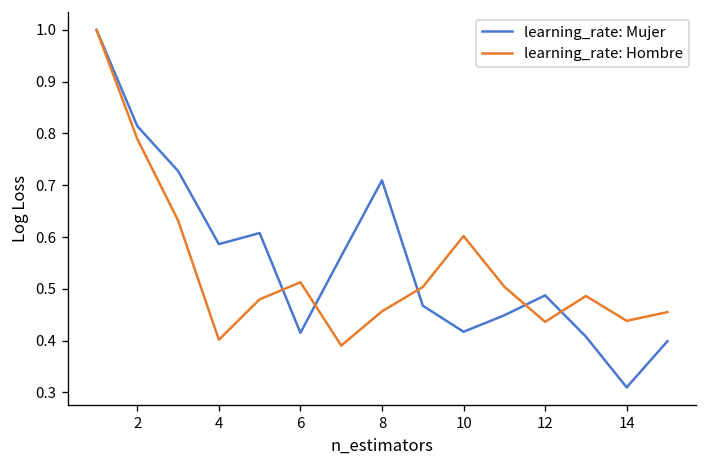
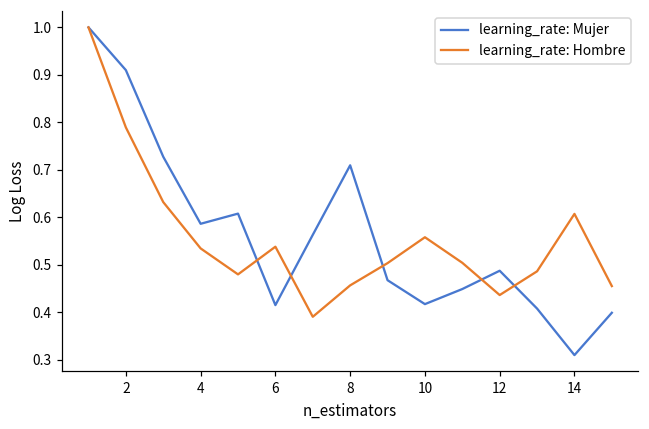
learning_rate: Mujer, 2: 0.81 -> 0.91
learning_rate: Hombre, 4: 0.40 -> 0.53
learning_rate: Hombre, 6: 0.51 -> 0.54
learning_rate: Hombre, 10: 0.60 -> 0.56
learning_rate: Hombre, 14: 0.44 -> 0.61
